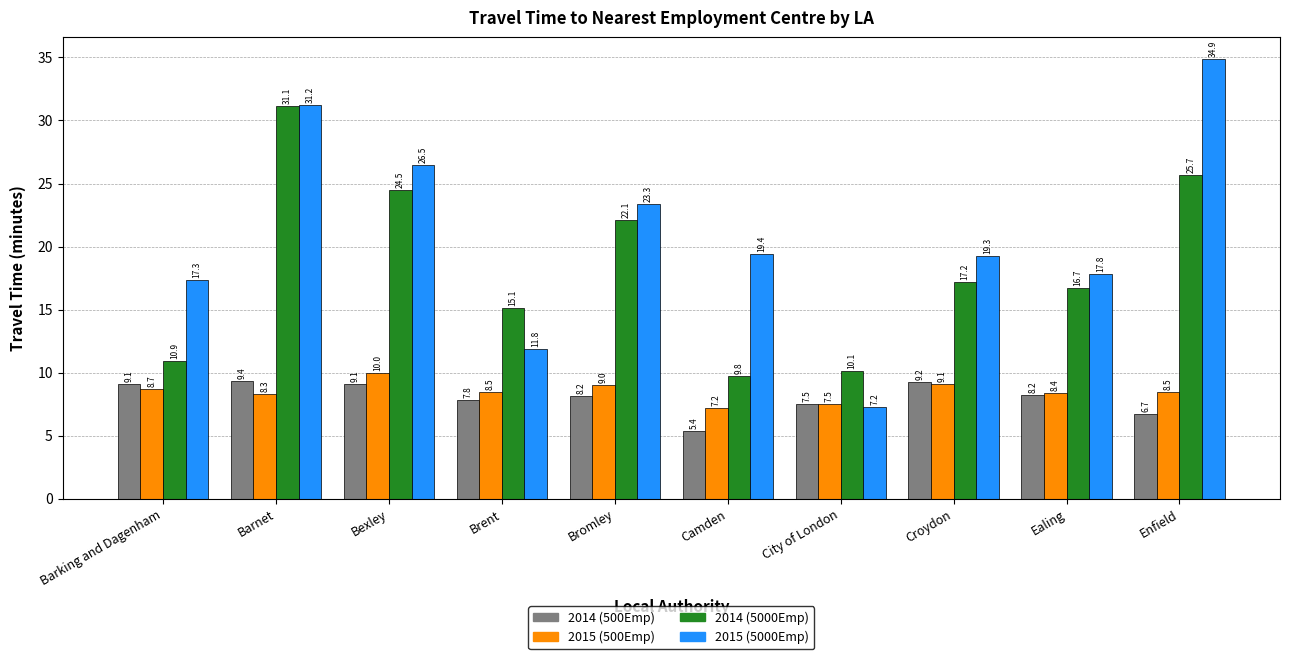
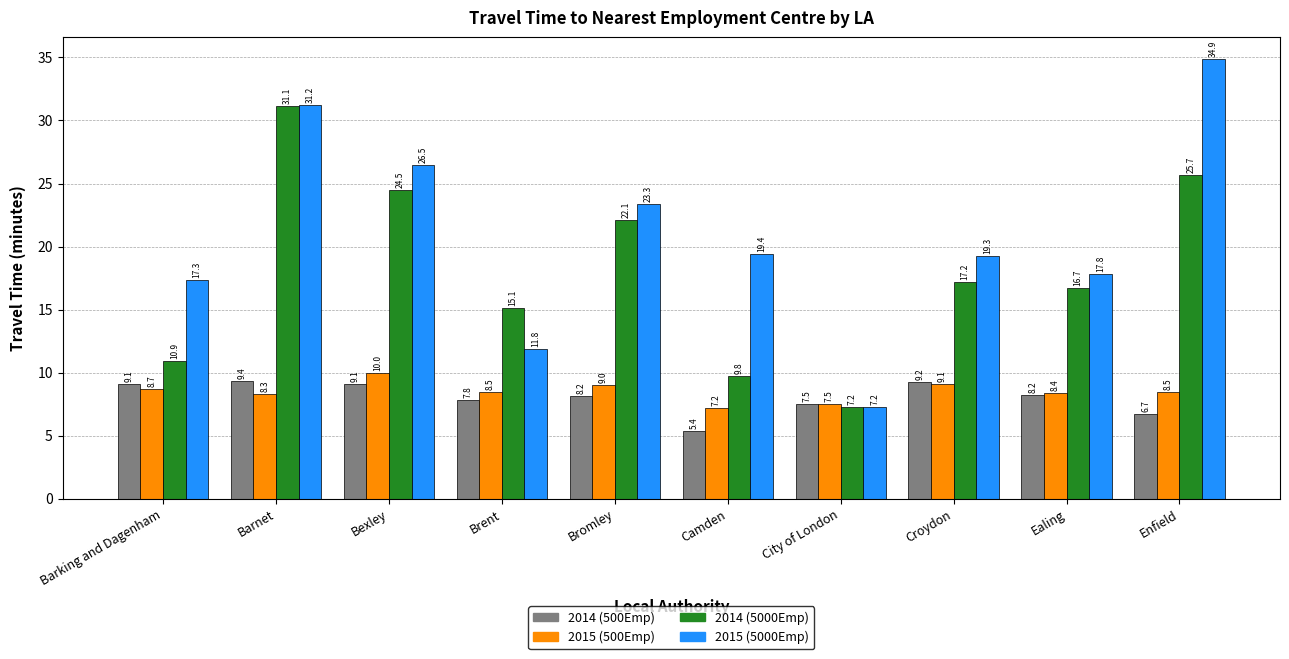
2014 (5000Emp), City of London: 10.1 -> 7.2
